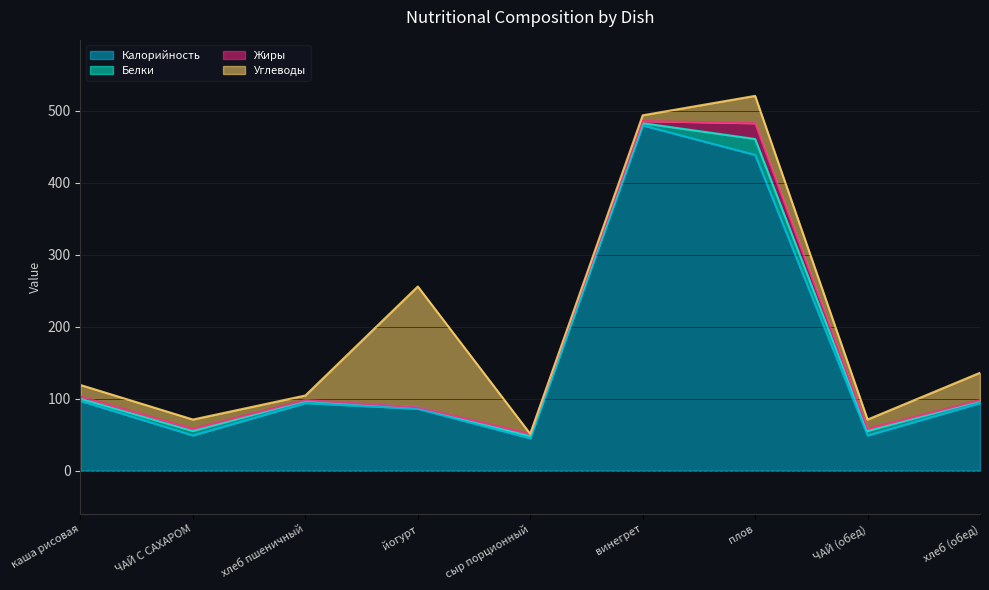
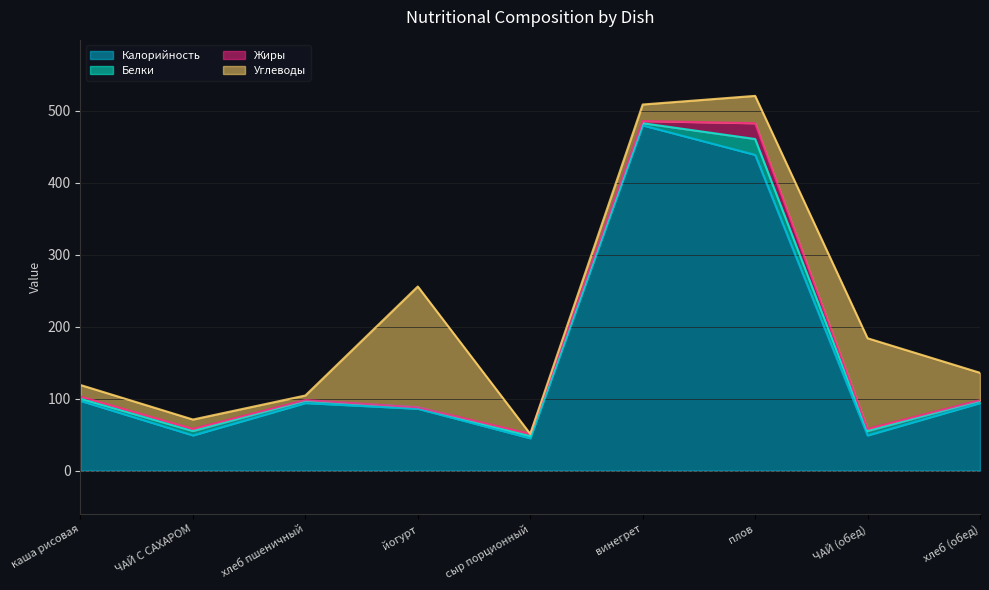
Углеводы, винегрет: 10 -> 20
Углеводы, ЧАЙ (обед): 10 -> 130
